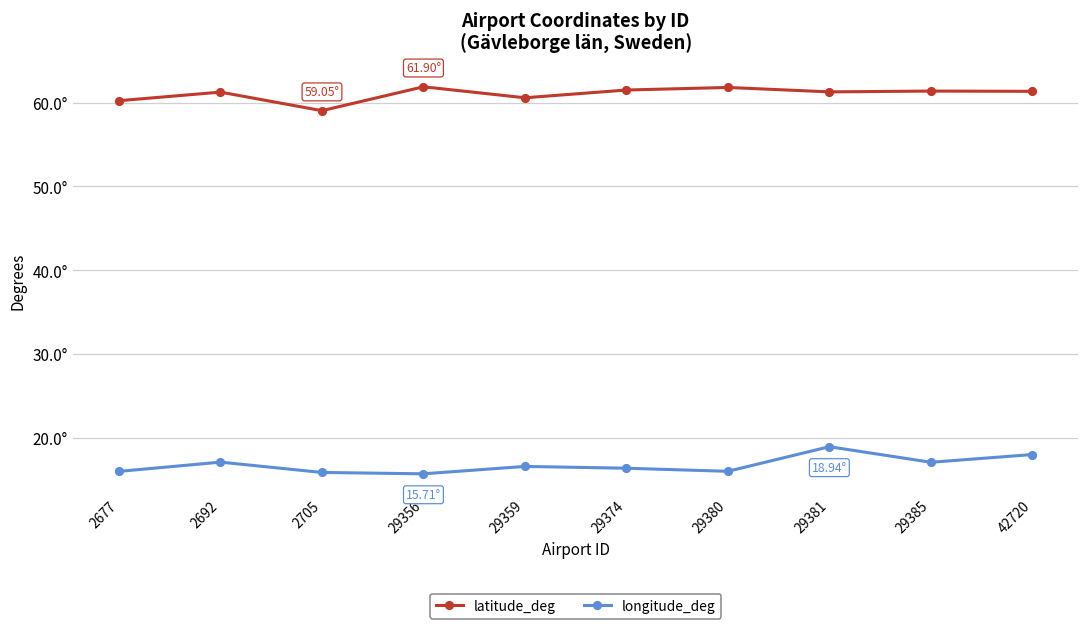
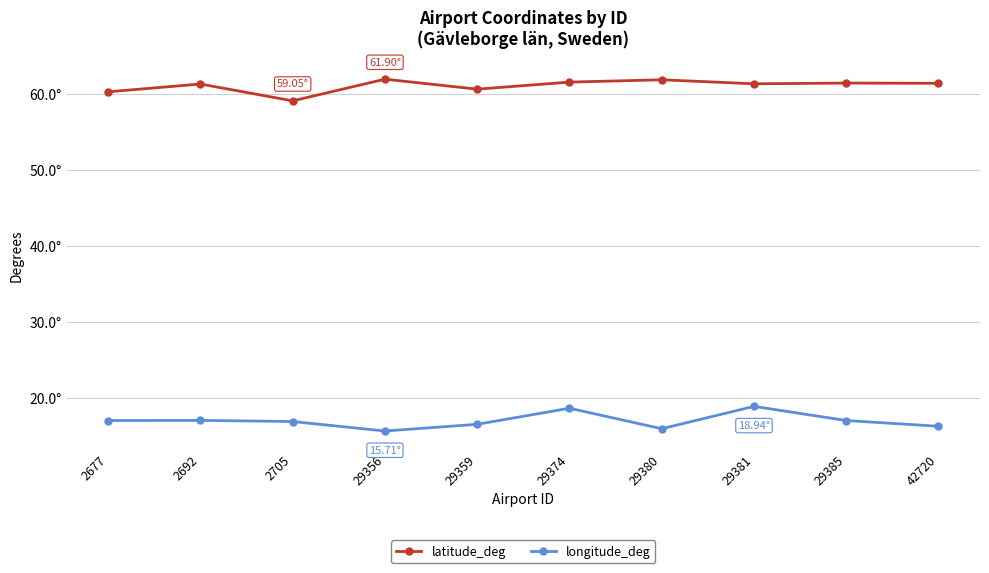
longitude_deg, 2677: 16° -> 17°
longitude_deg, 2705: 16° -> 17°
longitude_deg, 29374: 16° -> 19°
longitude_deg, 42720: 18° -> 16°
